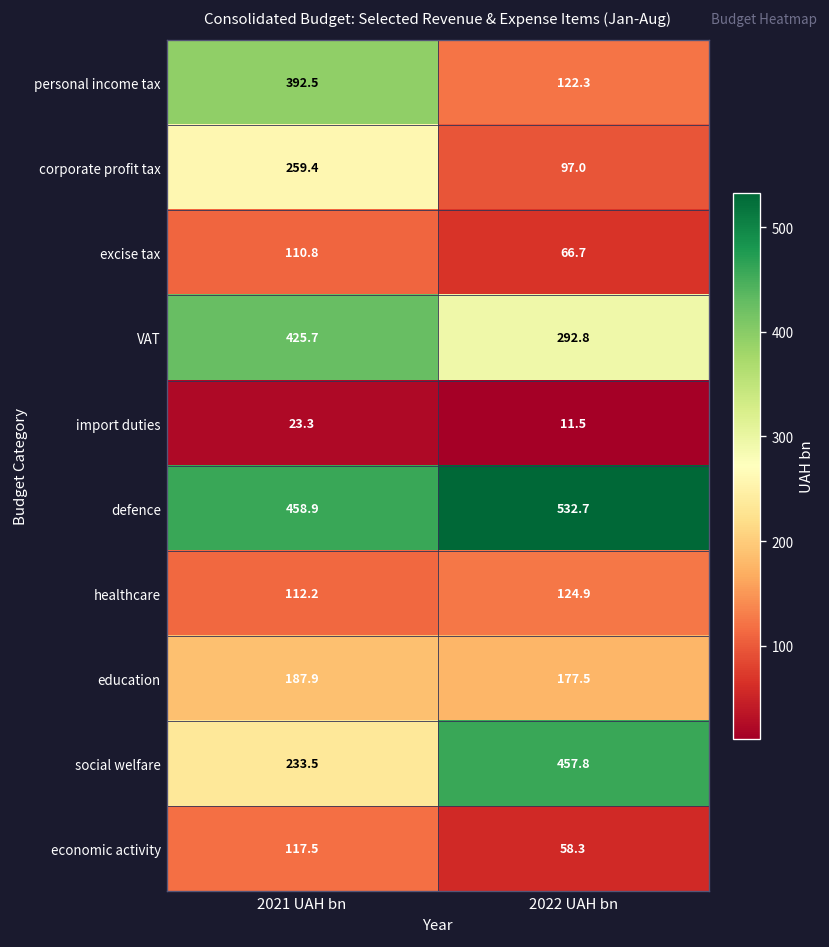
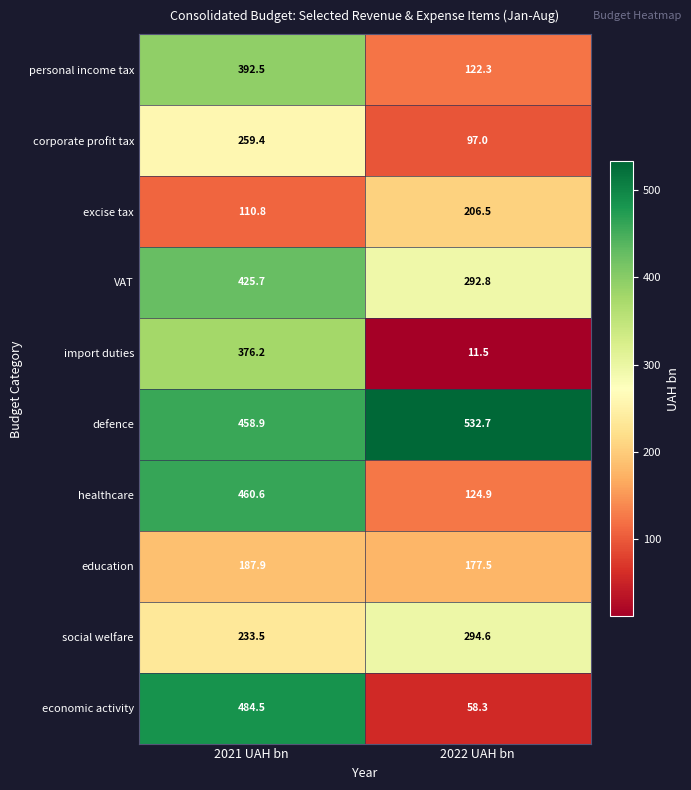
excise tax, 2022 UAH bn: 66.7 -> 206.5
import duties, 2021 UAH bn: 23.3 -> 376.2
healthcare, 2021 UAH bn: 112.2 -> 460.6
social welfare, 2022 UAH bn: 457.8 -> 294.6
economic activity, 2021 UAH bn: 117.5 -> 484.5
